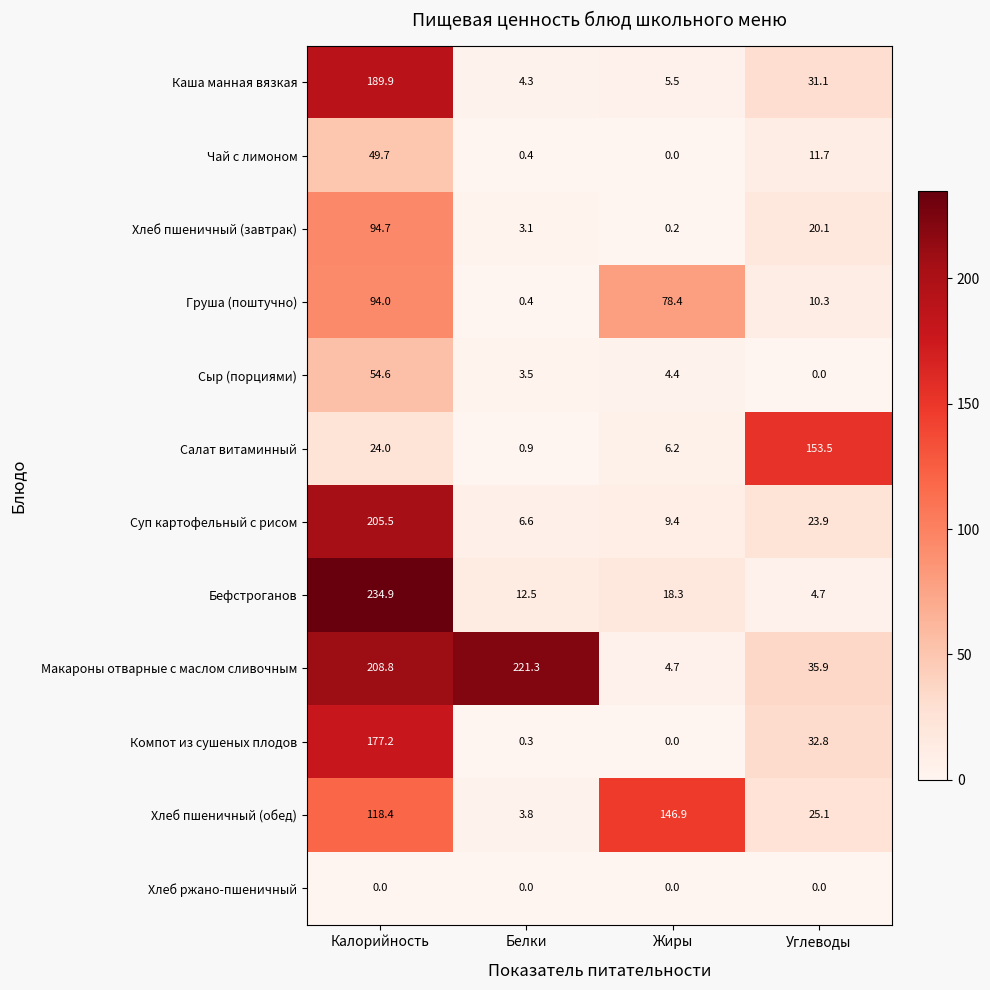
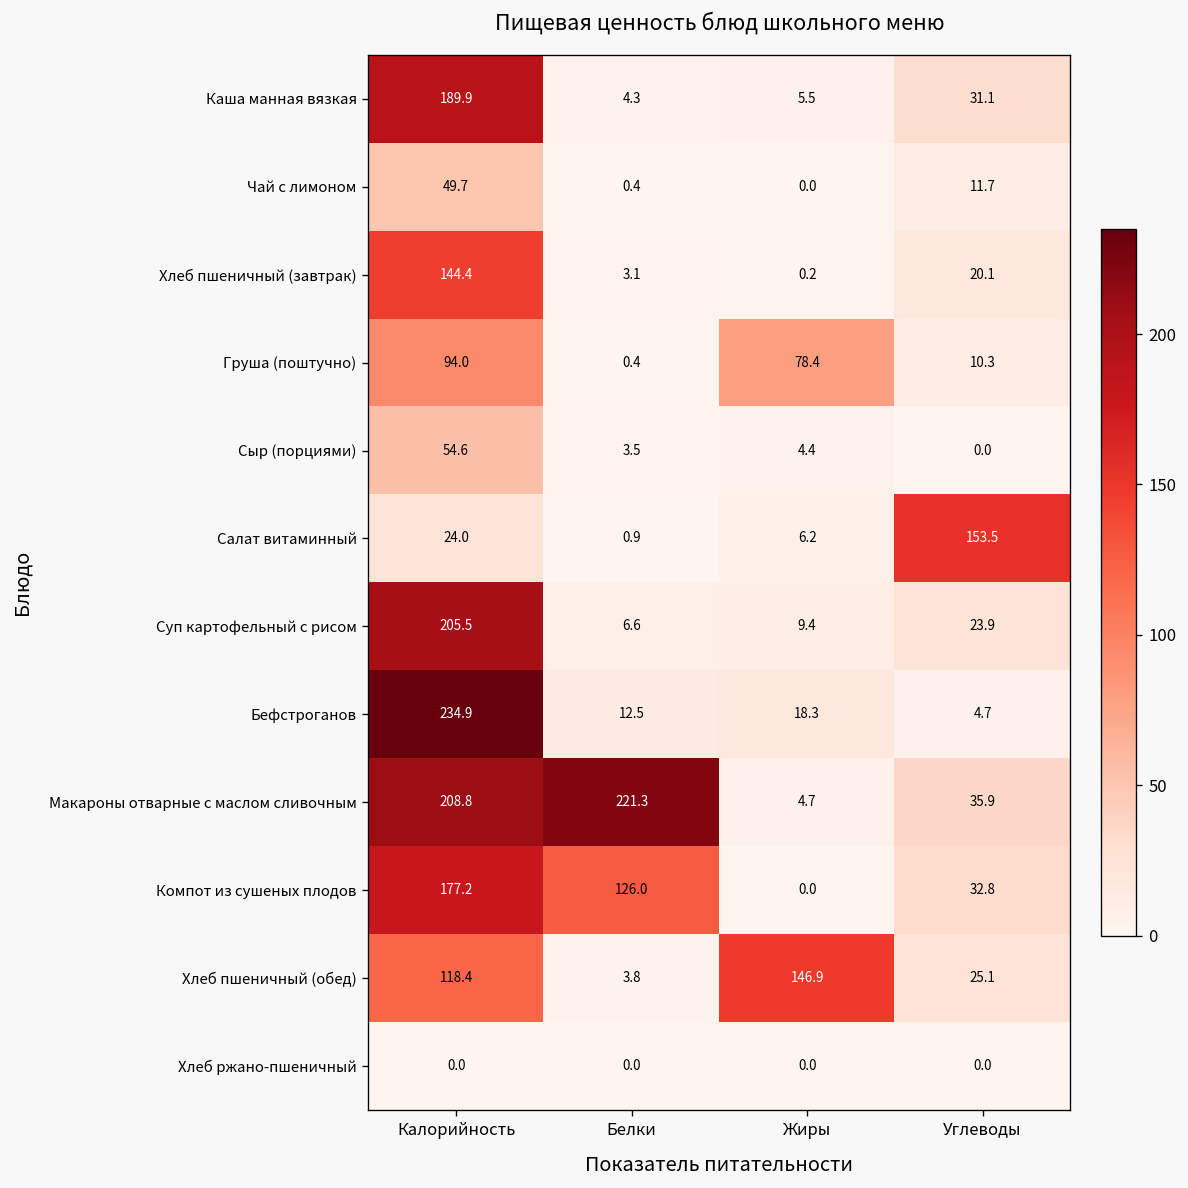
Хлеб пшеничный (завтрак), Калорийность: 94.7 -> 144.4
Компот из сушеных плодов, Белки: 0.3 -> 126.0
